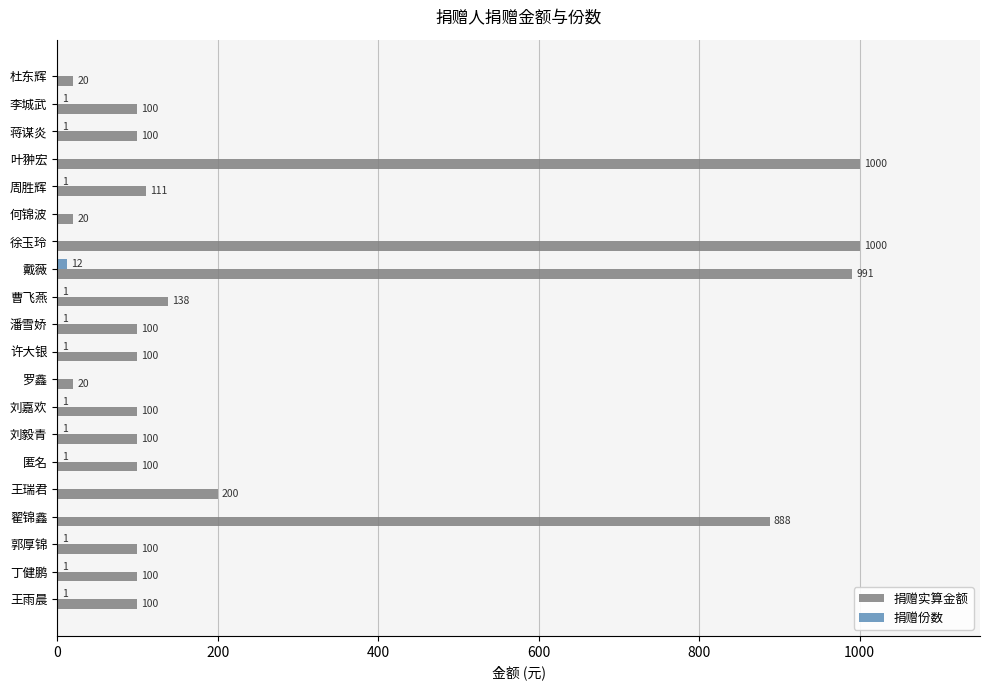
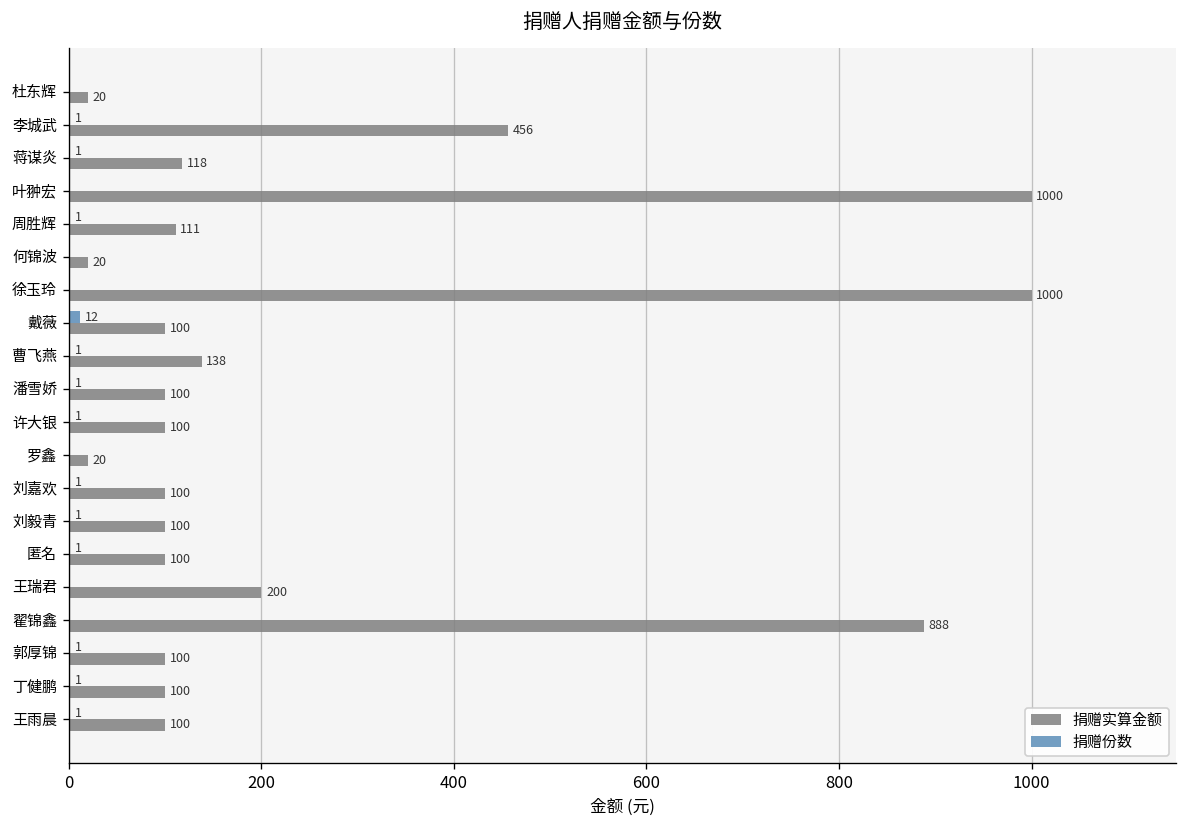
捐赠实算金额, 李城武: 100 -> 456
捐赠实算金额, 蒋谋炎: 100 -> 118
捐赠实算金额, 戴薇: 991 -> 100
